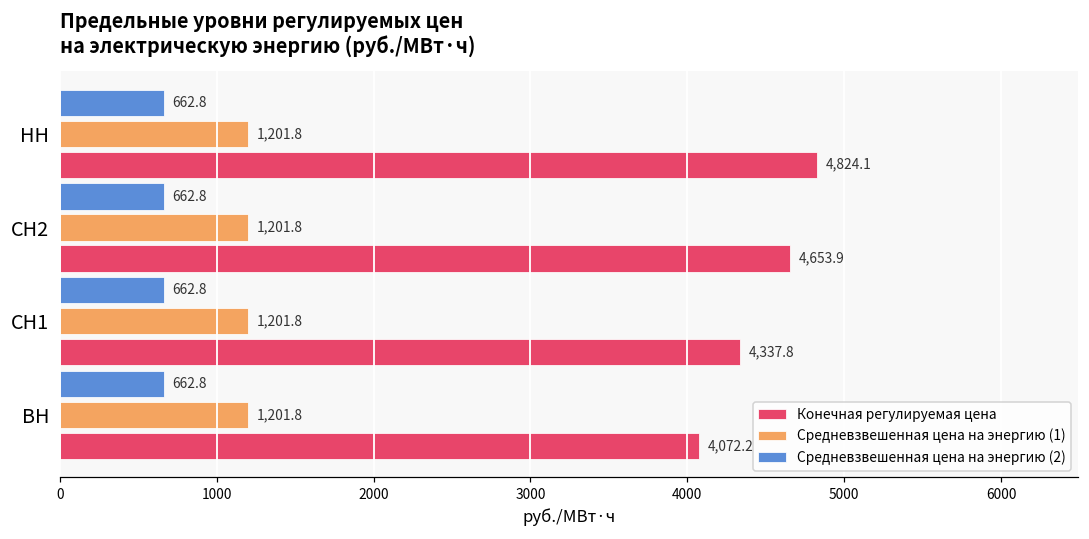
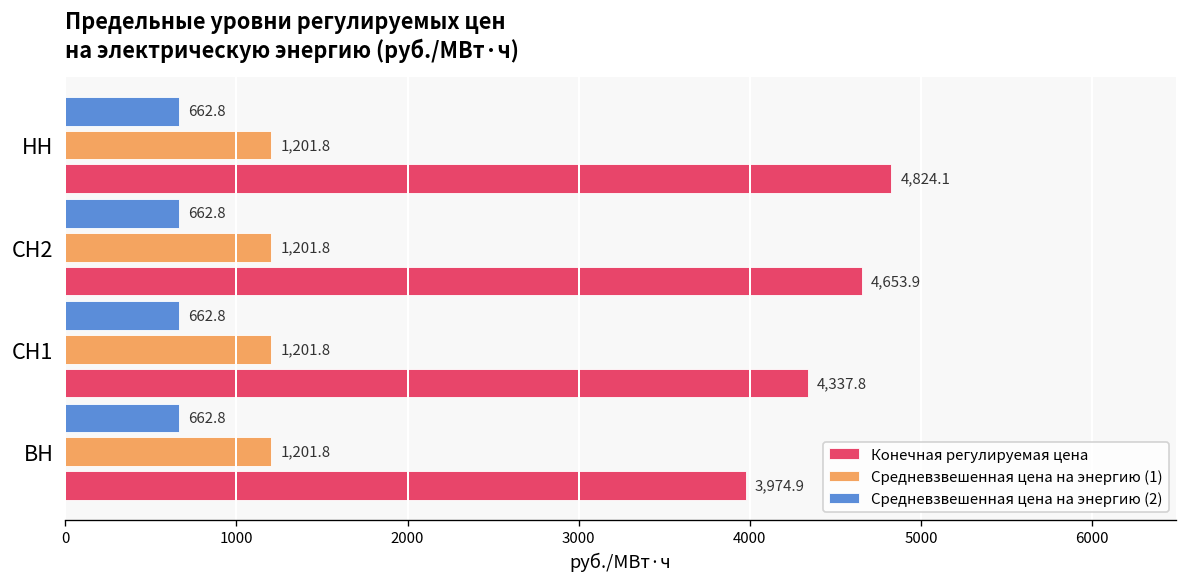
Конечная регулируемая цена, ВН: 4,072.2 -> 3,974.9
